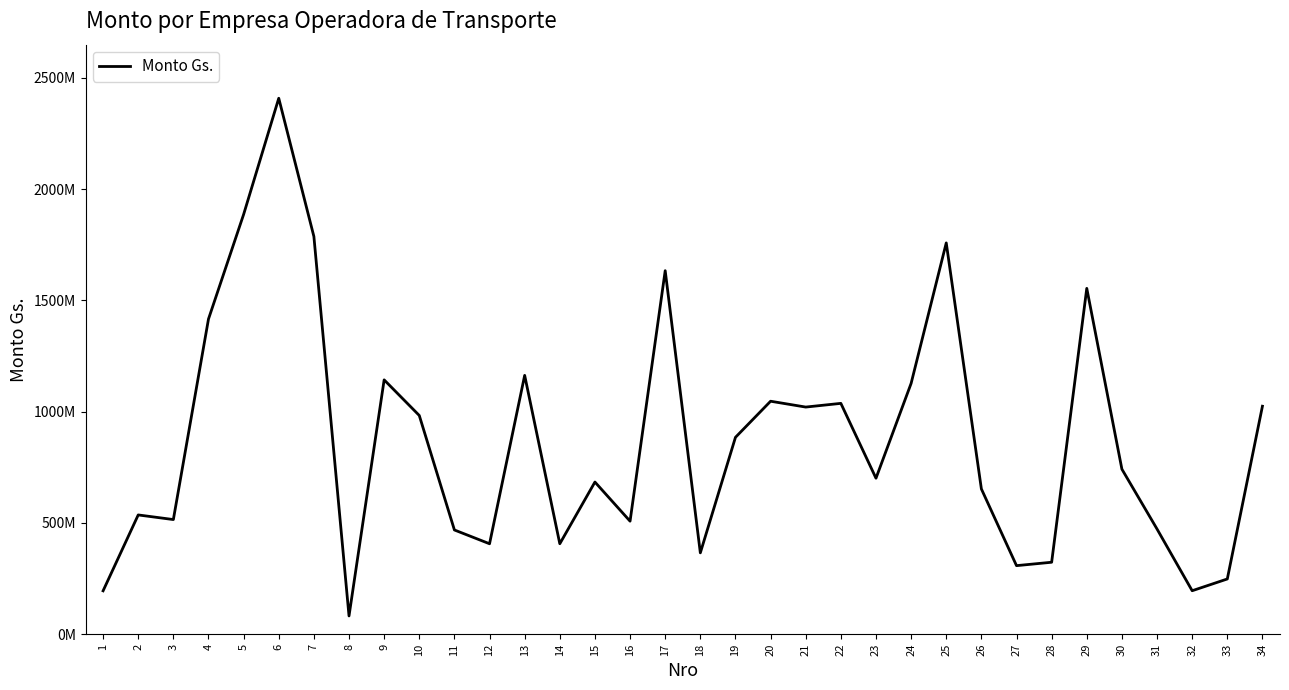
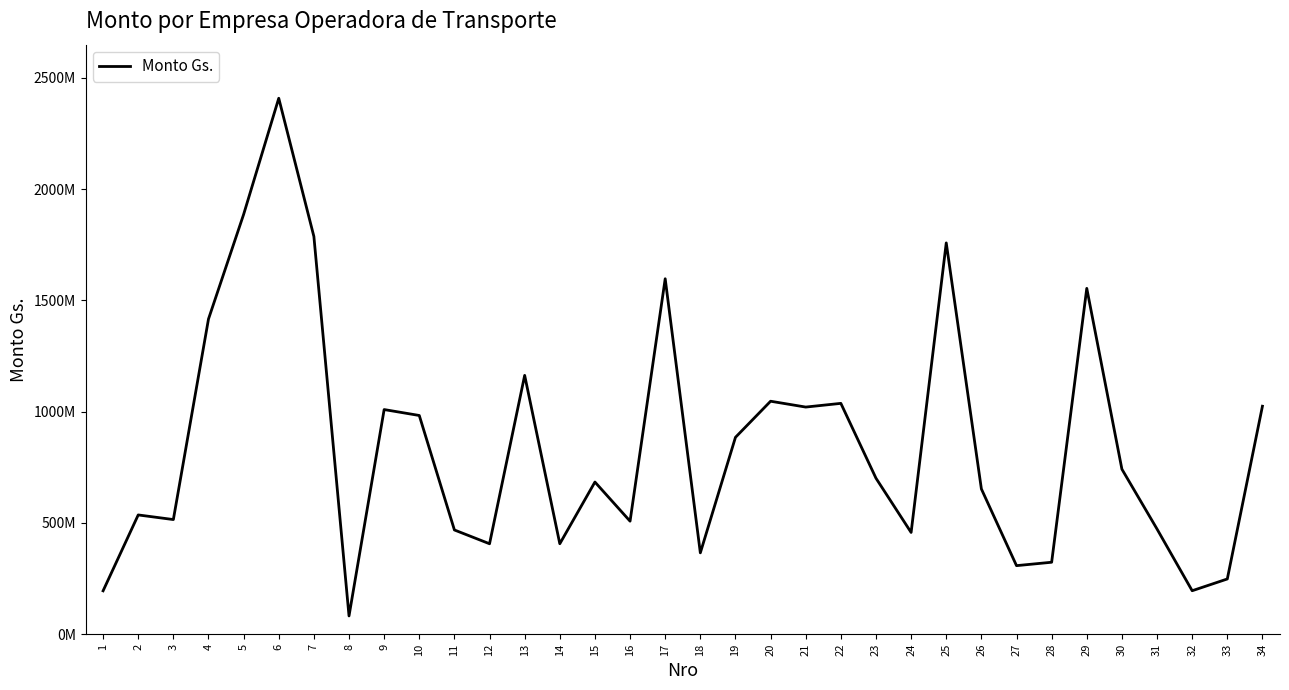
9: 1140000000 -> 1010000000
17: 1630000000 -> 1600000000
24: 1130000000 -> 460000000
